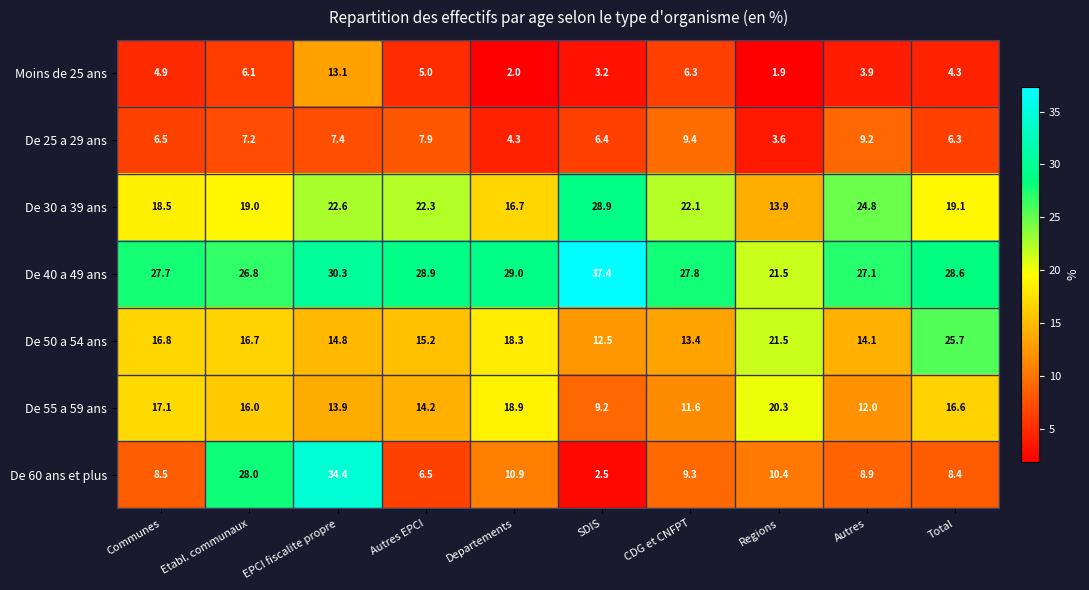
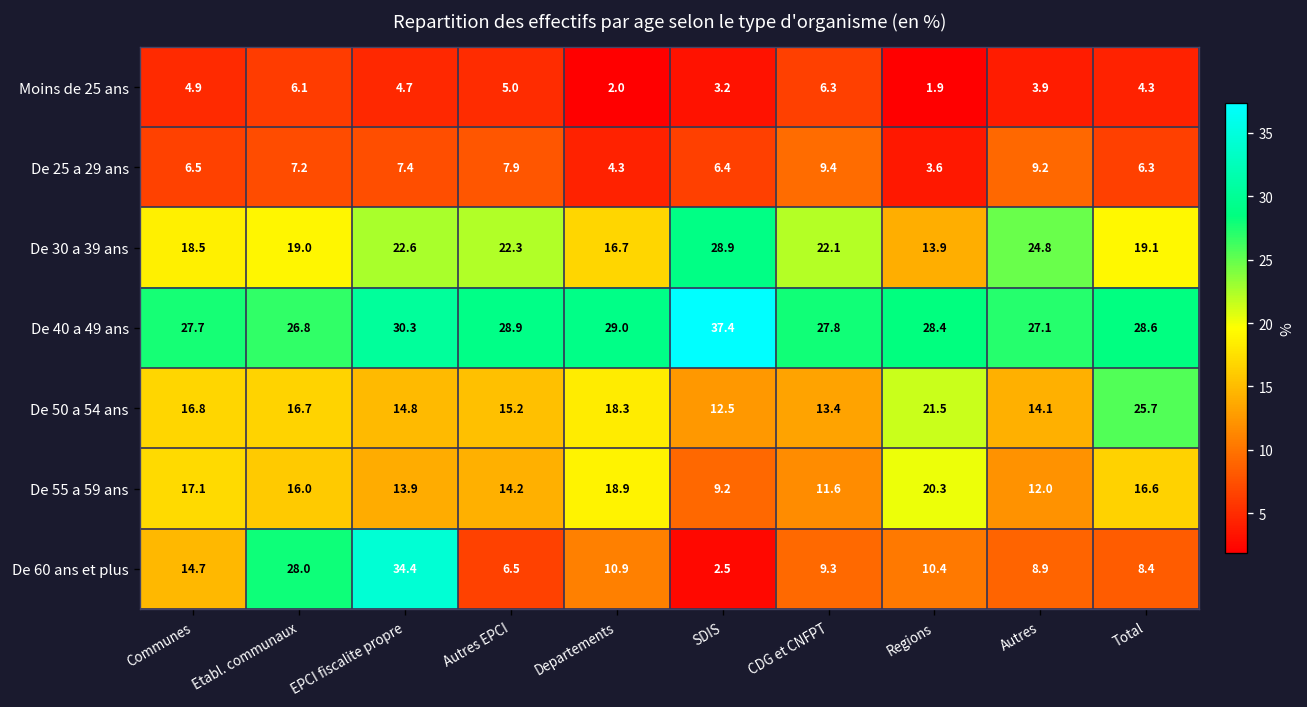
Moins de 25 ans, EPCI fiscalite propre: 13.1 -> 4.7
De 40 a 49 ans, Regions: 21.5 -> 28.4
De 60 ans et plus, Communes: 8.5 -> 14.7
